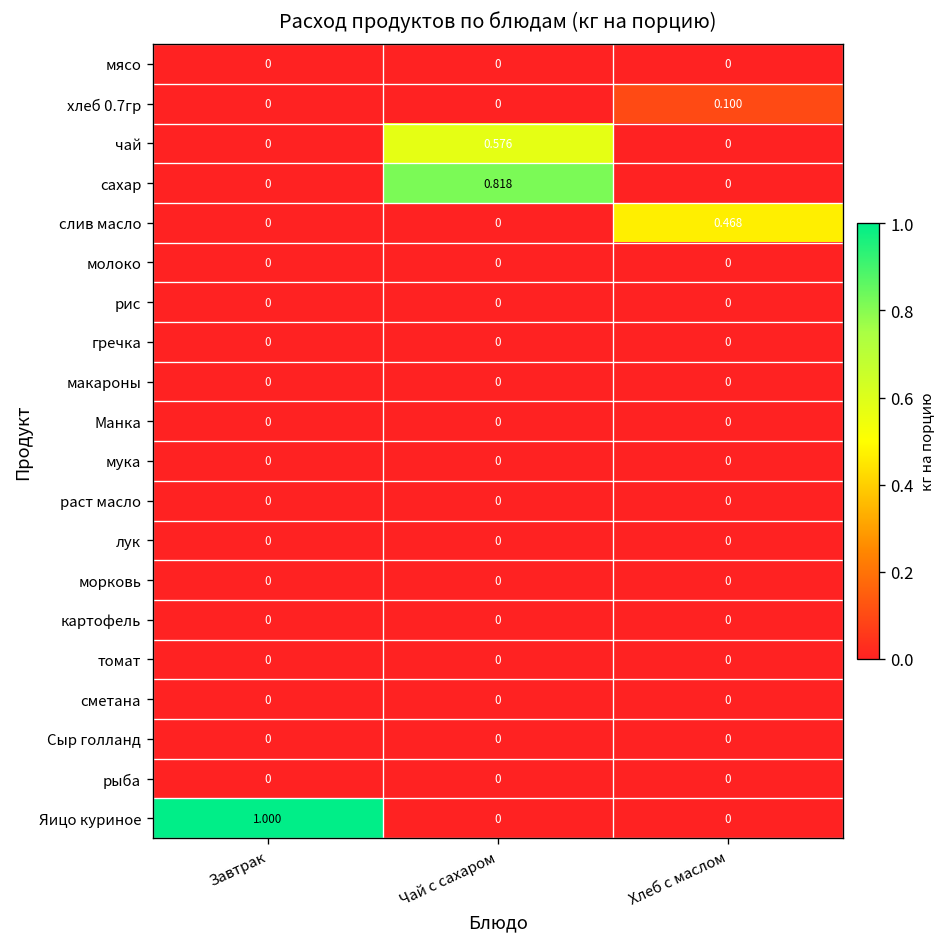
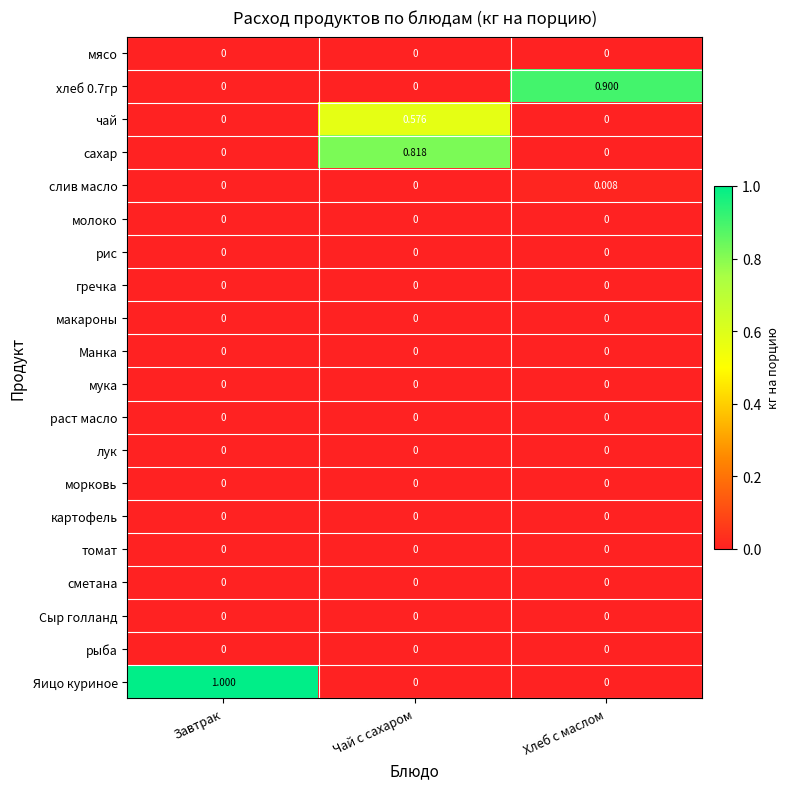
хлеб 0.7гр, Хлеб с маслом: 0.100 -> 0.900
слив масло, Хлеб с маслом: 0.468 -> 0.008
